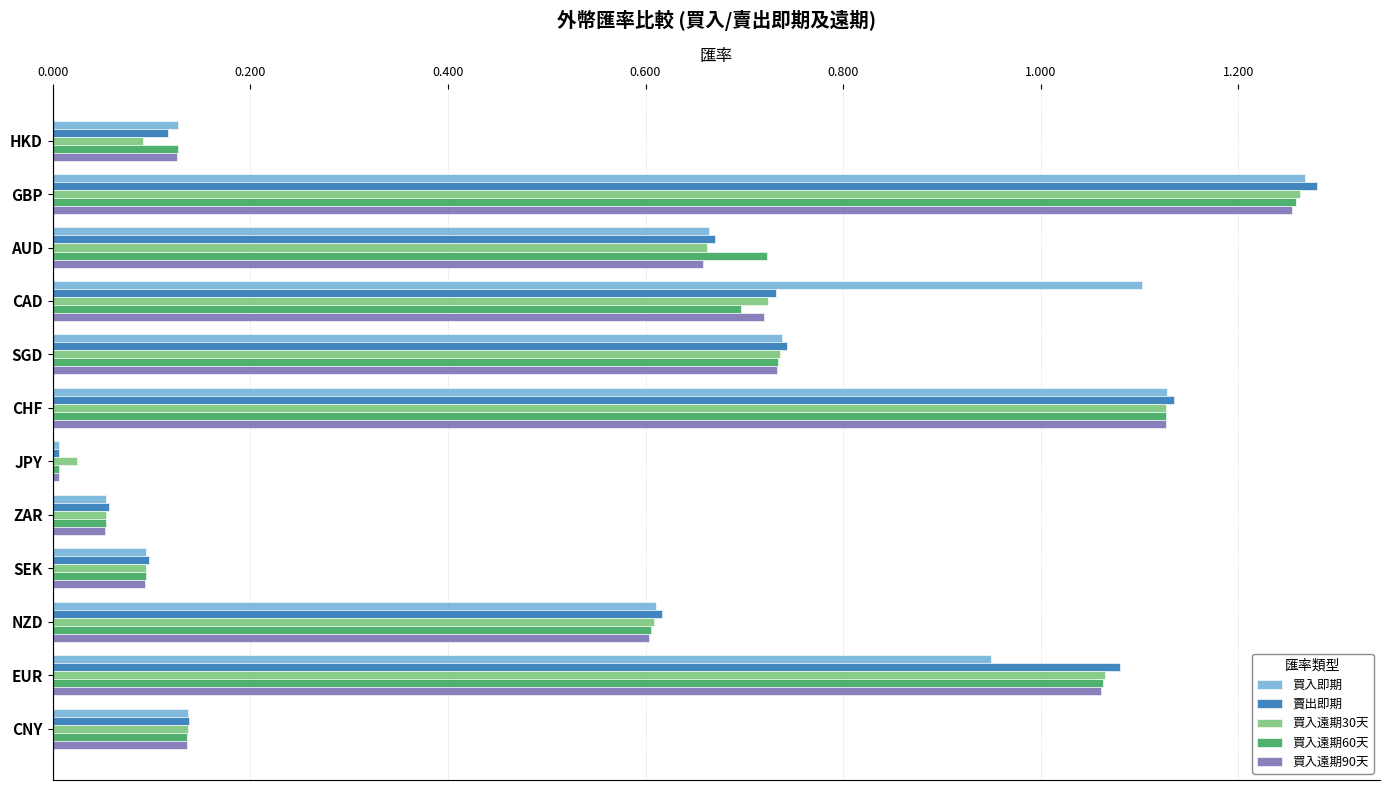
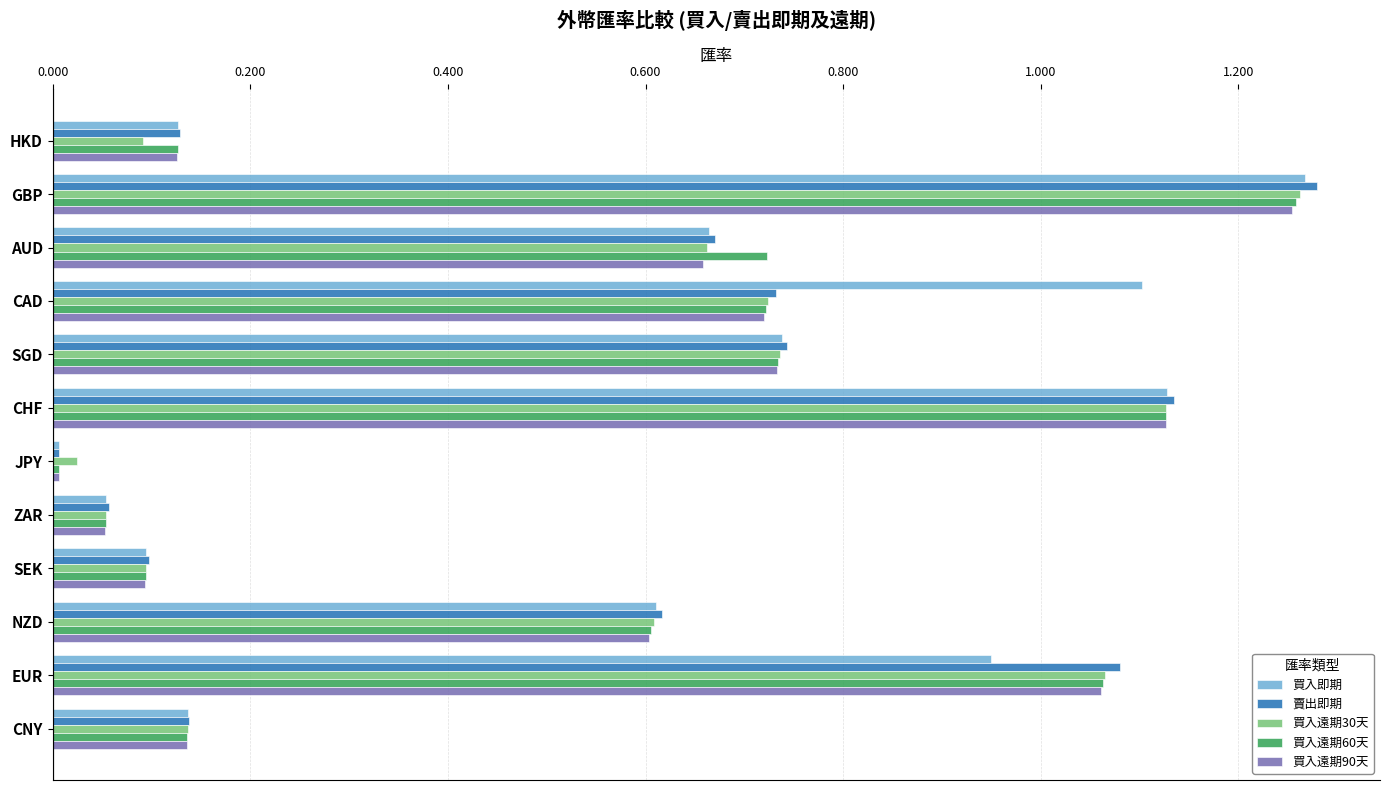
賣出即期, HKD: 0.12 -> 0.13
買入遠期60天, CAD: 0.70 -> 0.72
